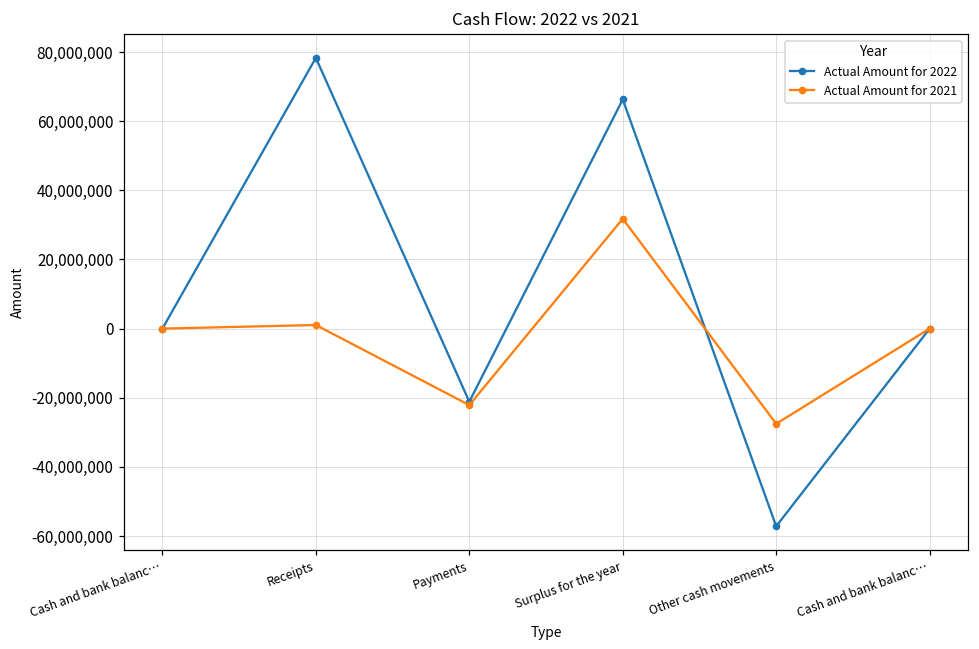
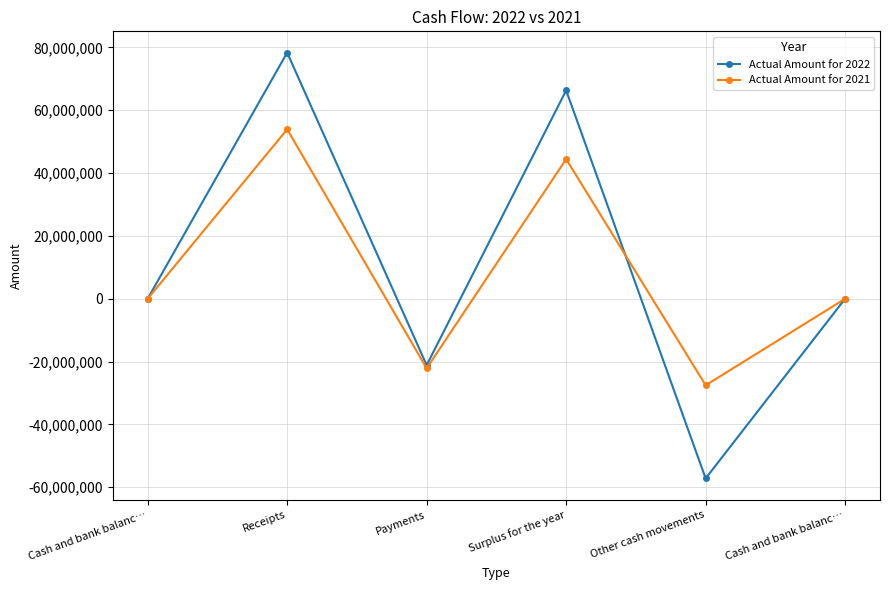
Actual Amount for 2021, Receipts: 1,000,000 -> 54,000,000
Actual Amount for 2021, Surplus for the year: 32,000,000 -> 44,000,000
